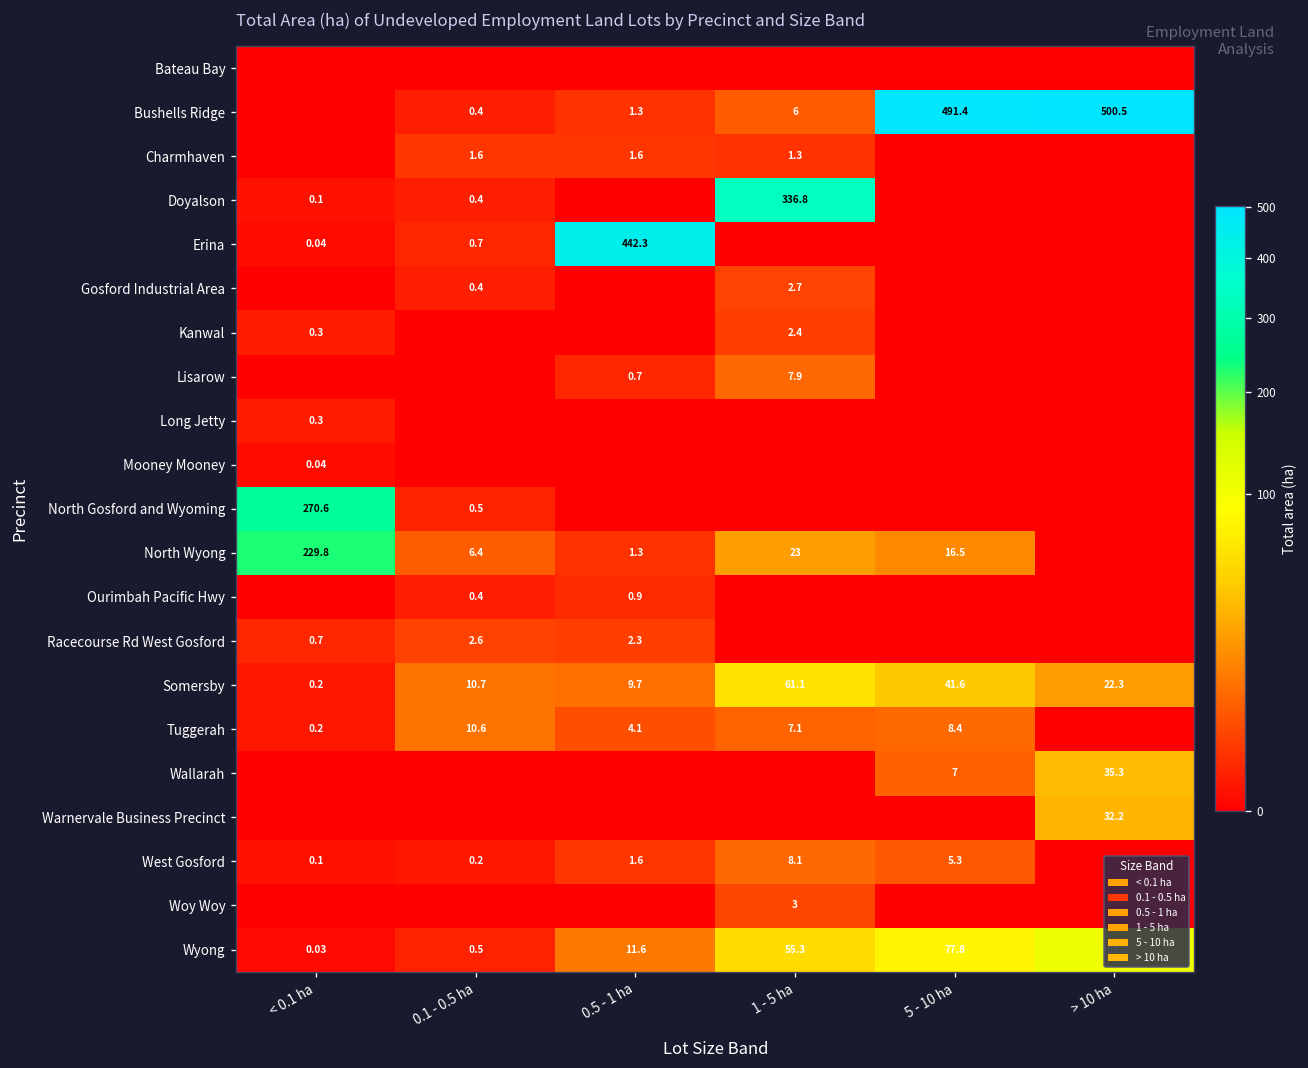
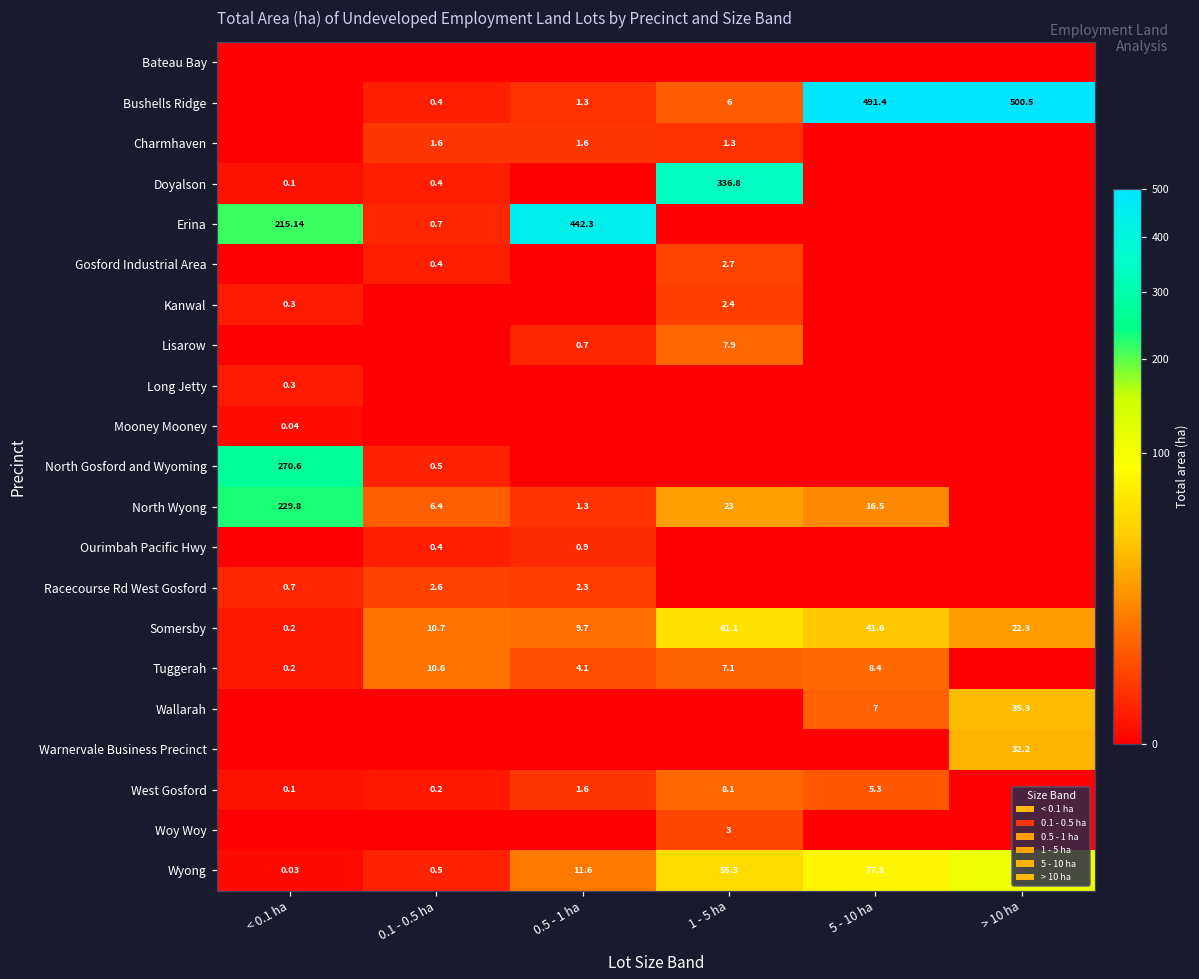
Erina, < 0.1 ha: 0.04 -> 215.14
